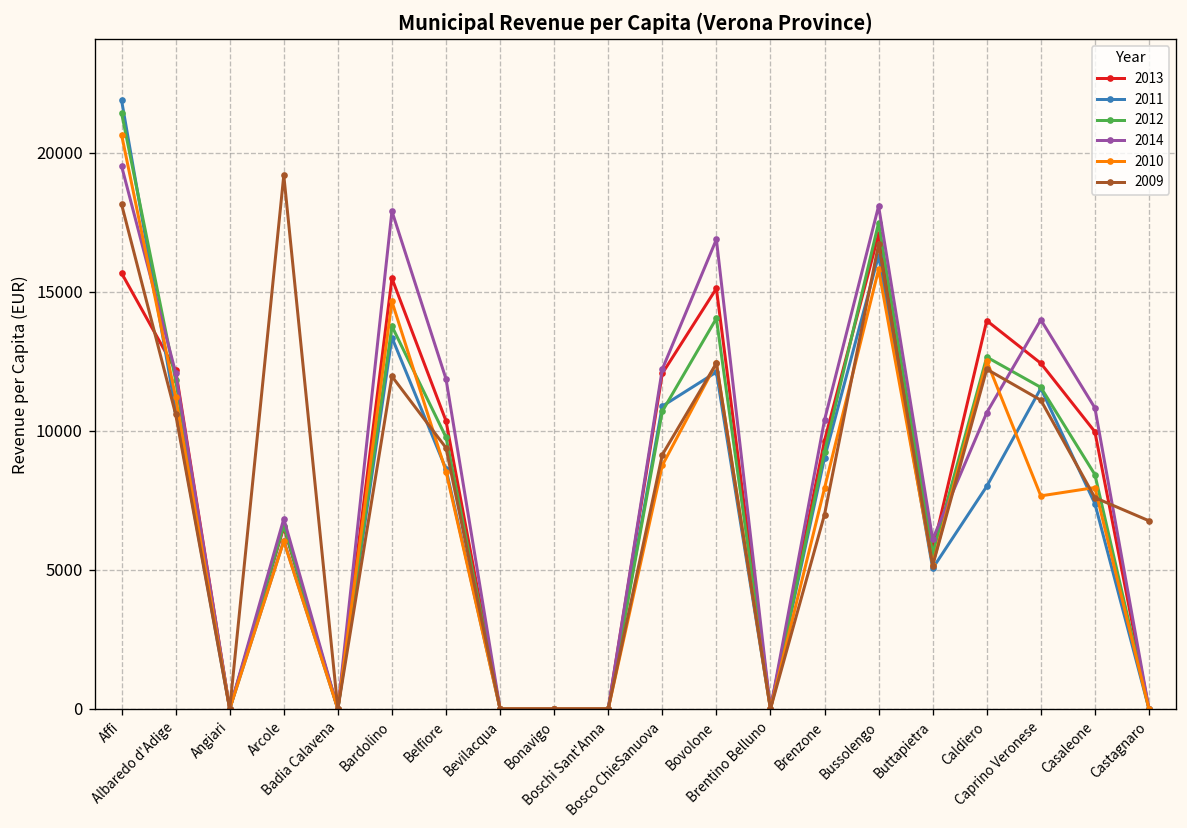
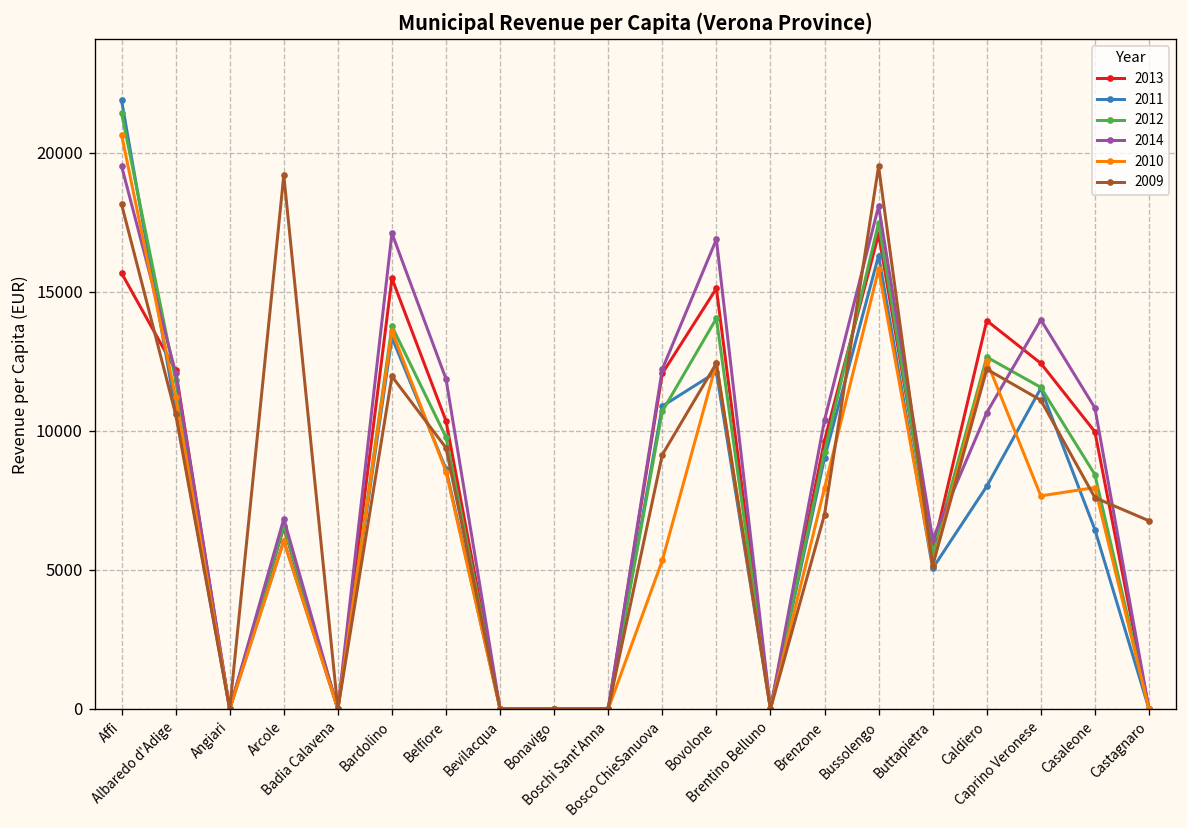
2014, Bardolino: 17900 -> 17100
2010, Bardolino: 14600 -> 13600
2010, Bosco ChieSanuova: 8800 -> 5300
2009, Bussolengo: 16700 -> 19500
2011, Casaleone: 7400 -> 6400
